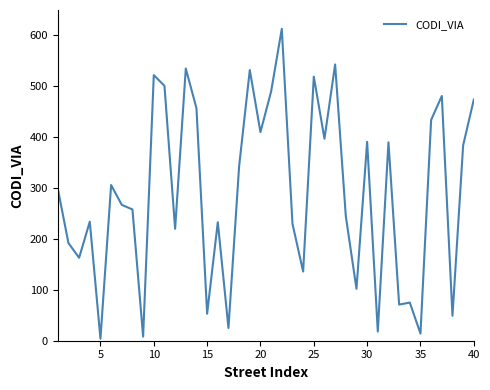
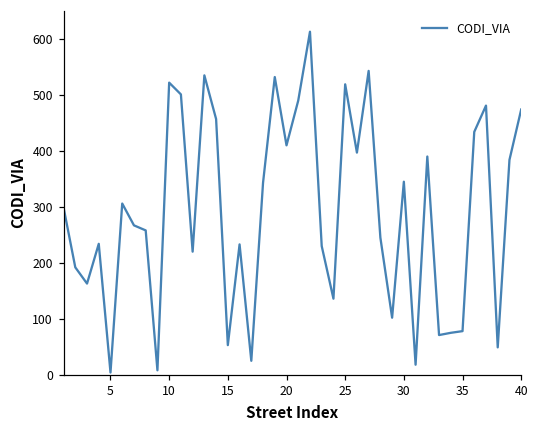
30: 390 -> 350
35: 10 -> 80
